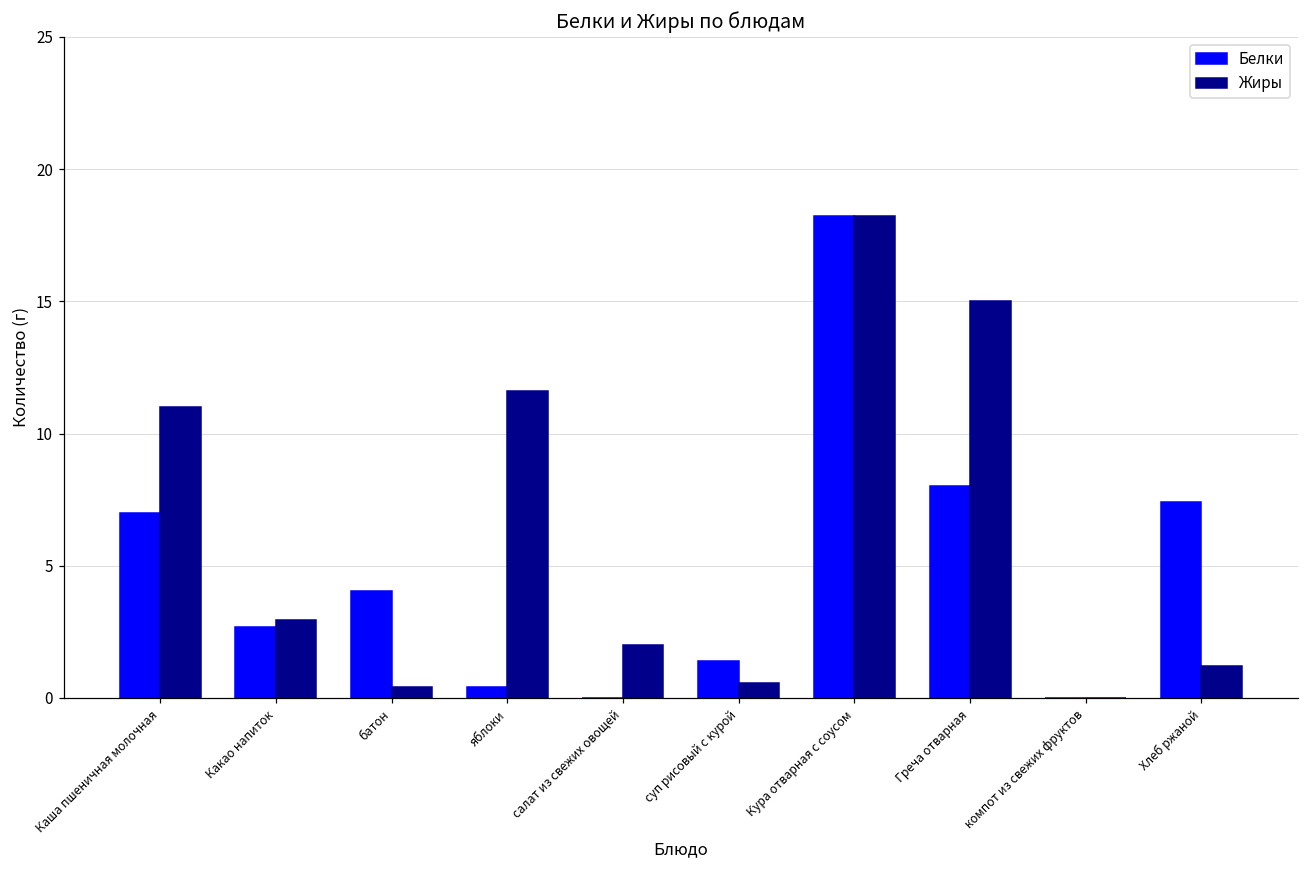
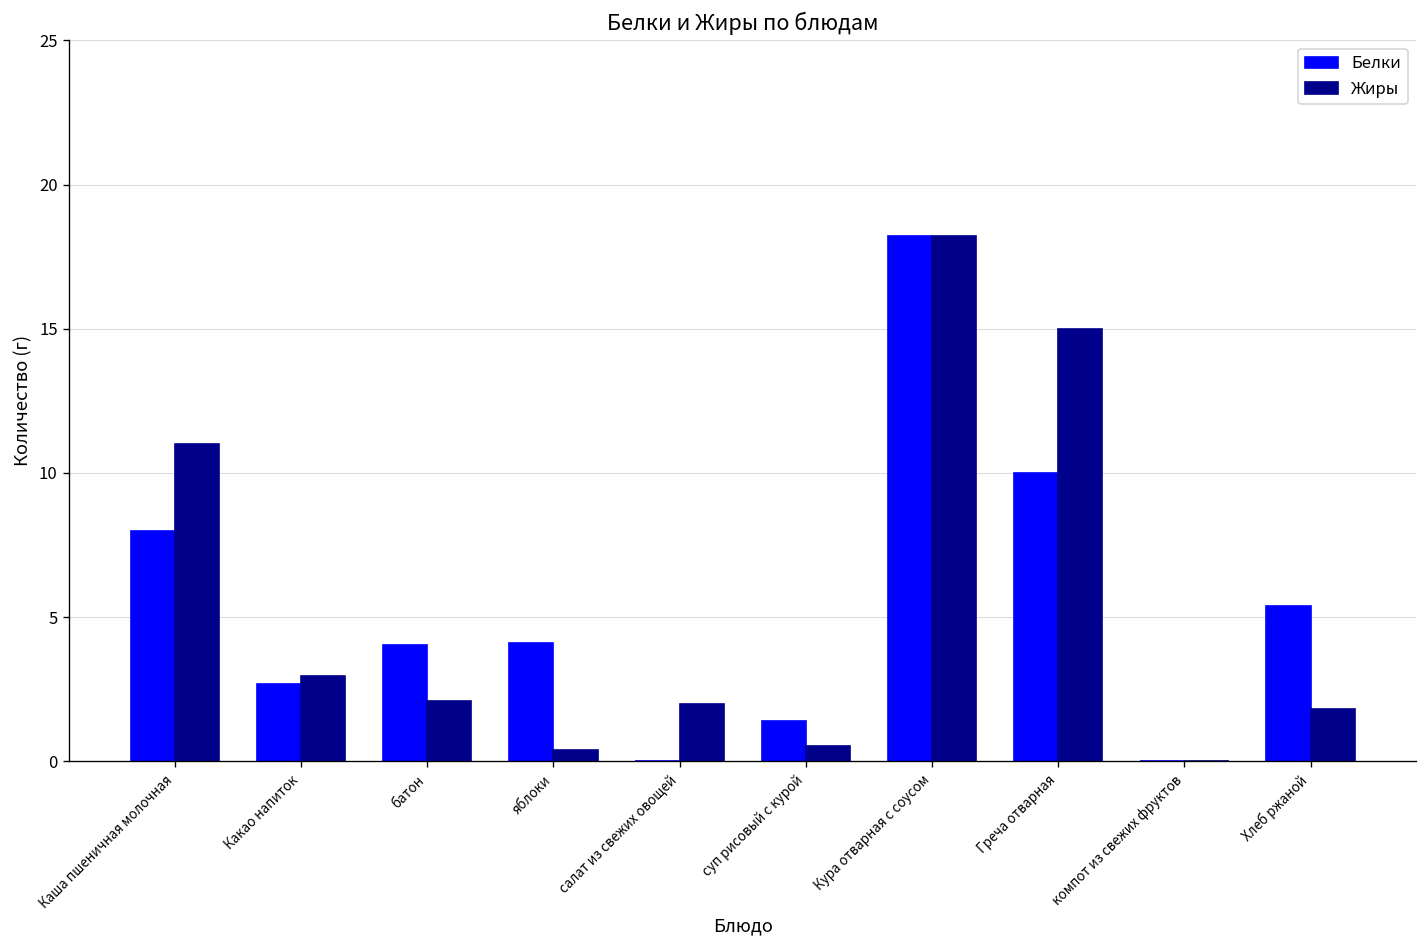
Белки, Каша пшеничная молочная: 7 -> 8
Жиры, батон: 0.4 -> 2.1
Белки, яблоки: 0.4 -> 4.1
Жиры, яблоки: 11.6 -> 0.4
Белки, Греча отварная: 8 -> 10
Белки, Хлеб ржаной: 7.4 -> 5.4
Жиры, Хлеб ржаной: 1.2 -> 1.8
